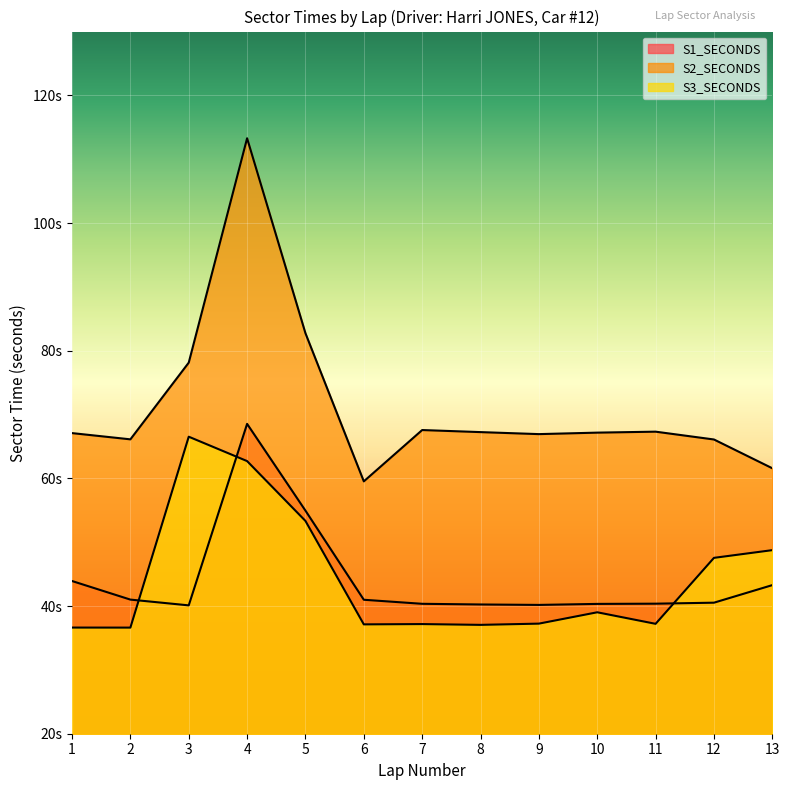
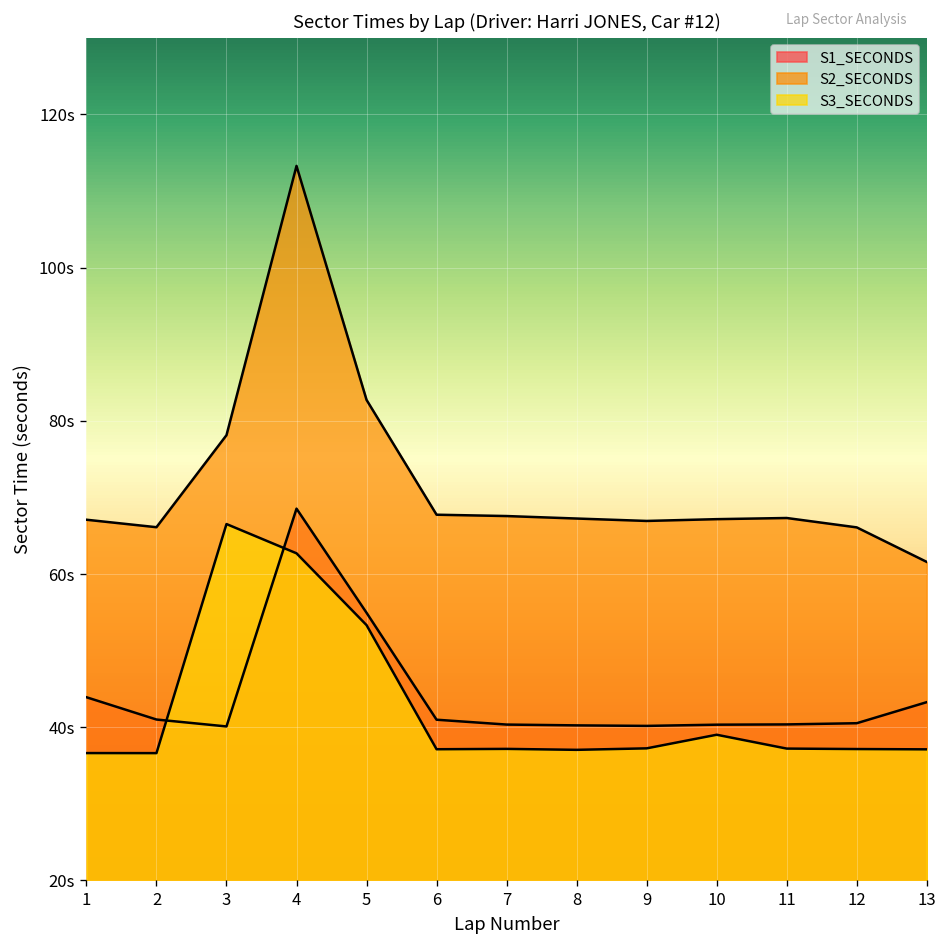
S2_SECONDS, 6: 60s -> 68s
S3_SECONDS, 12: 48s -> 37s
S3_SECONDS, 13: 49s -> 37s
